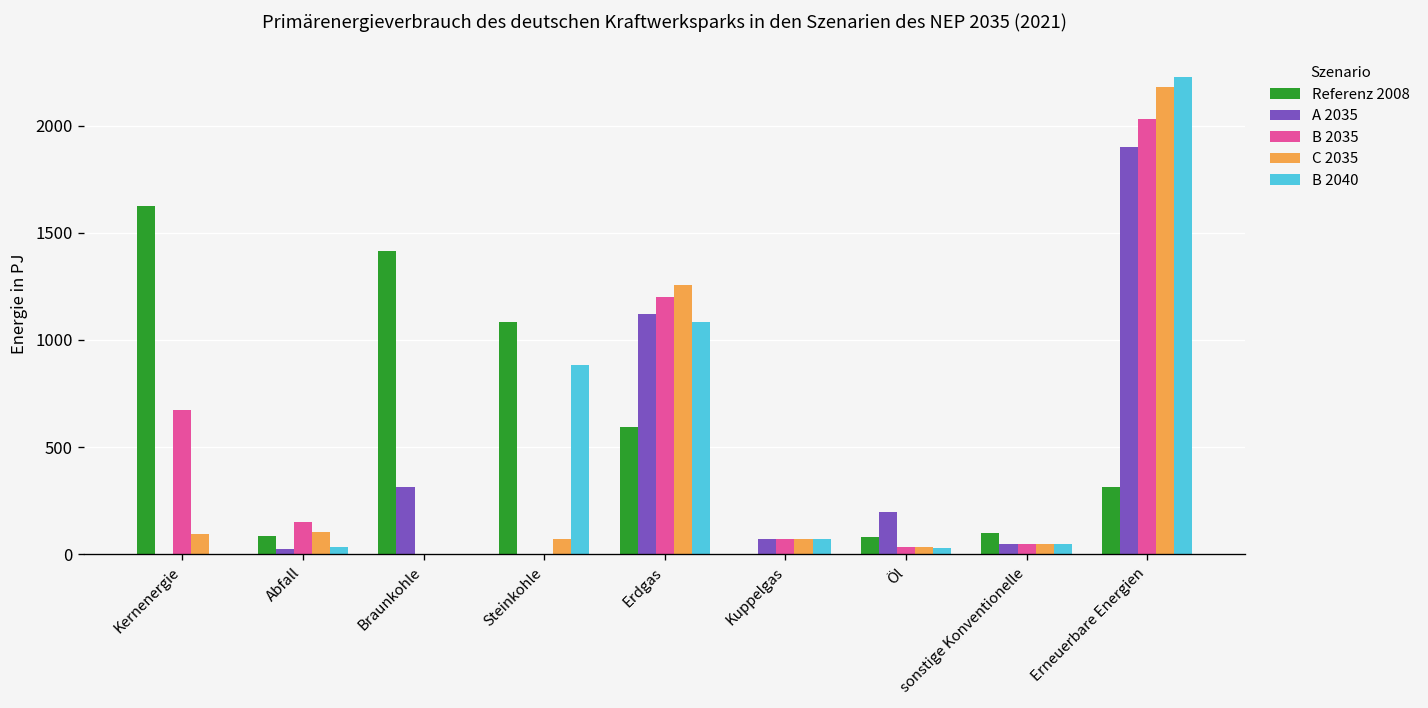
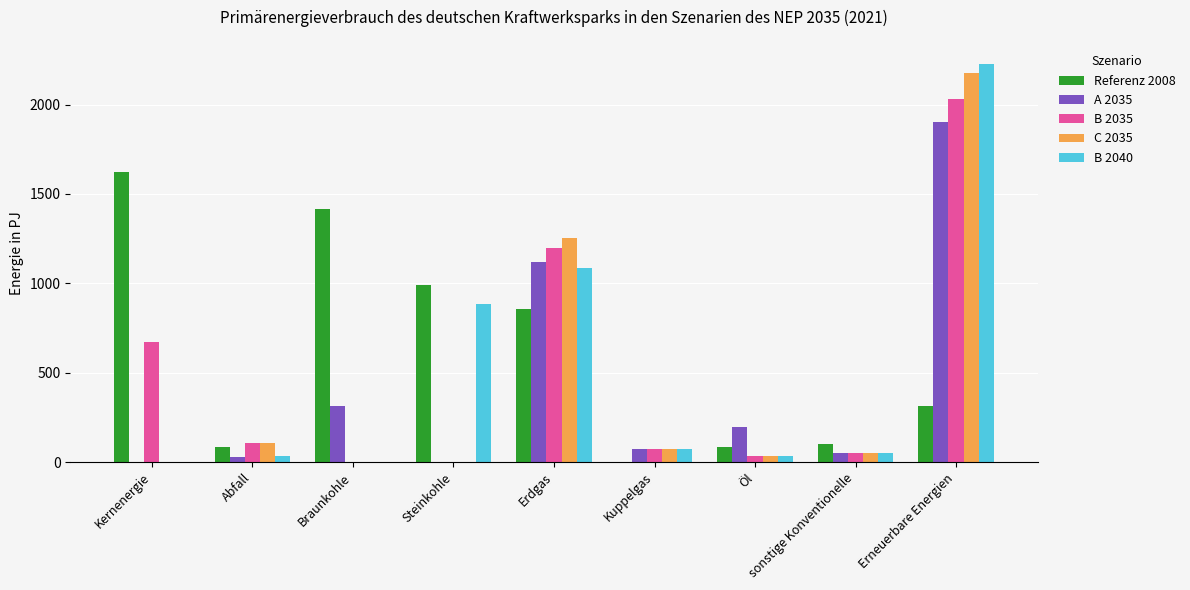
C 2035, Kernenergie: 90 -> 0
B 2035, Abfall: 150 -> 110
Referenz 2008, Steinkohle: 1080 -> 990
C 2035, Steinkohle: 70 -> 0
Referenz 2008, Erdgas: 590 -> 850
